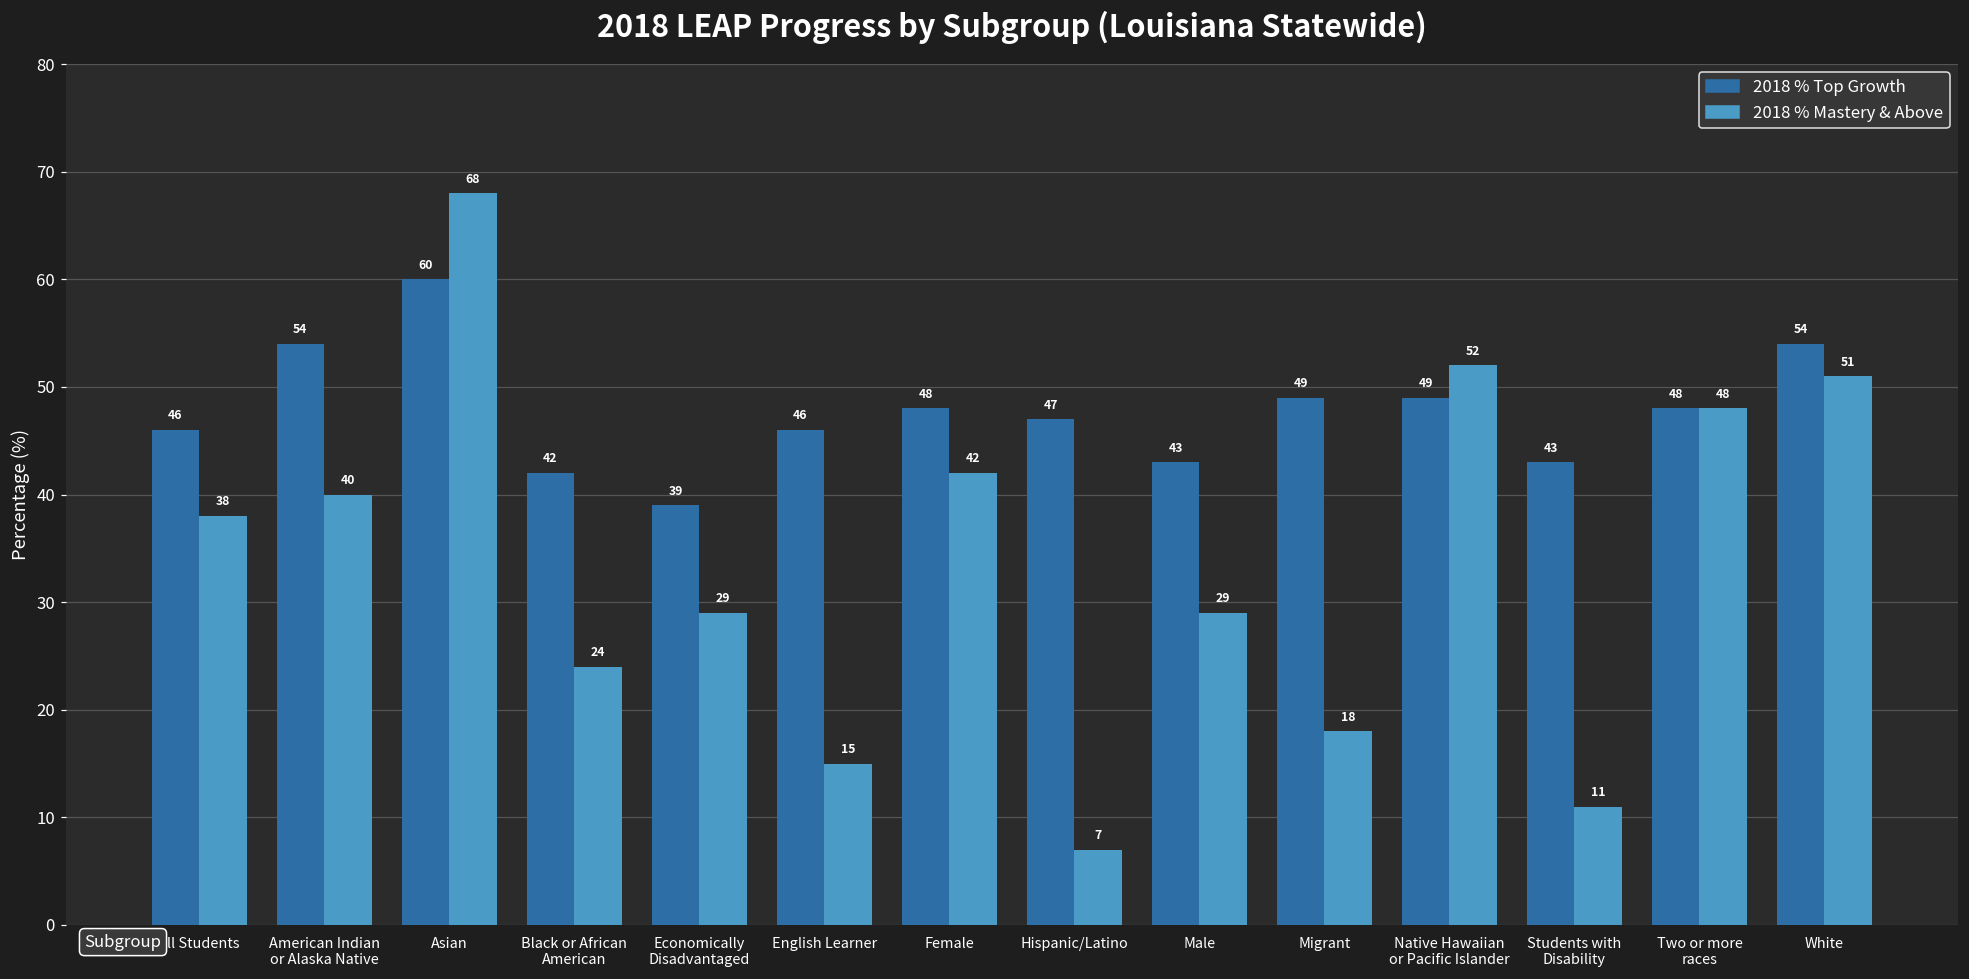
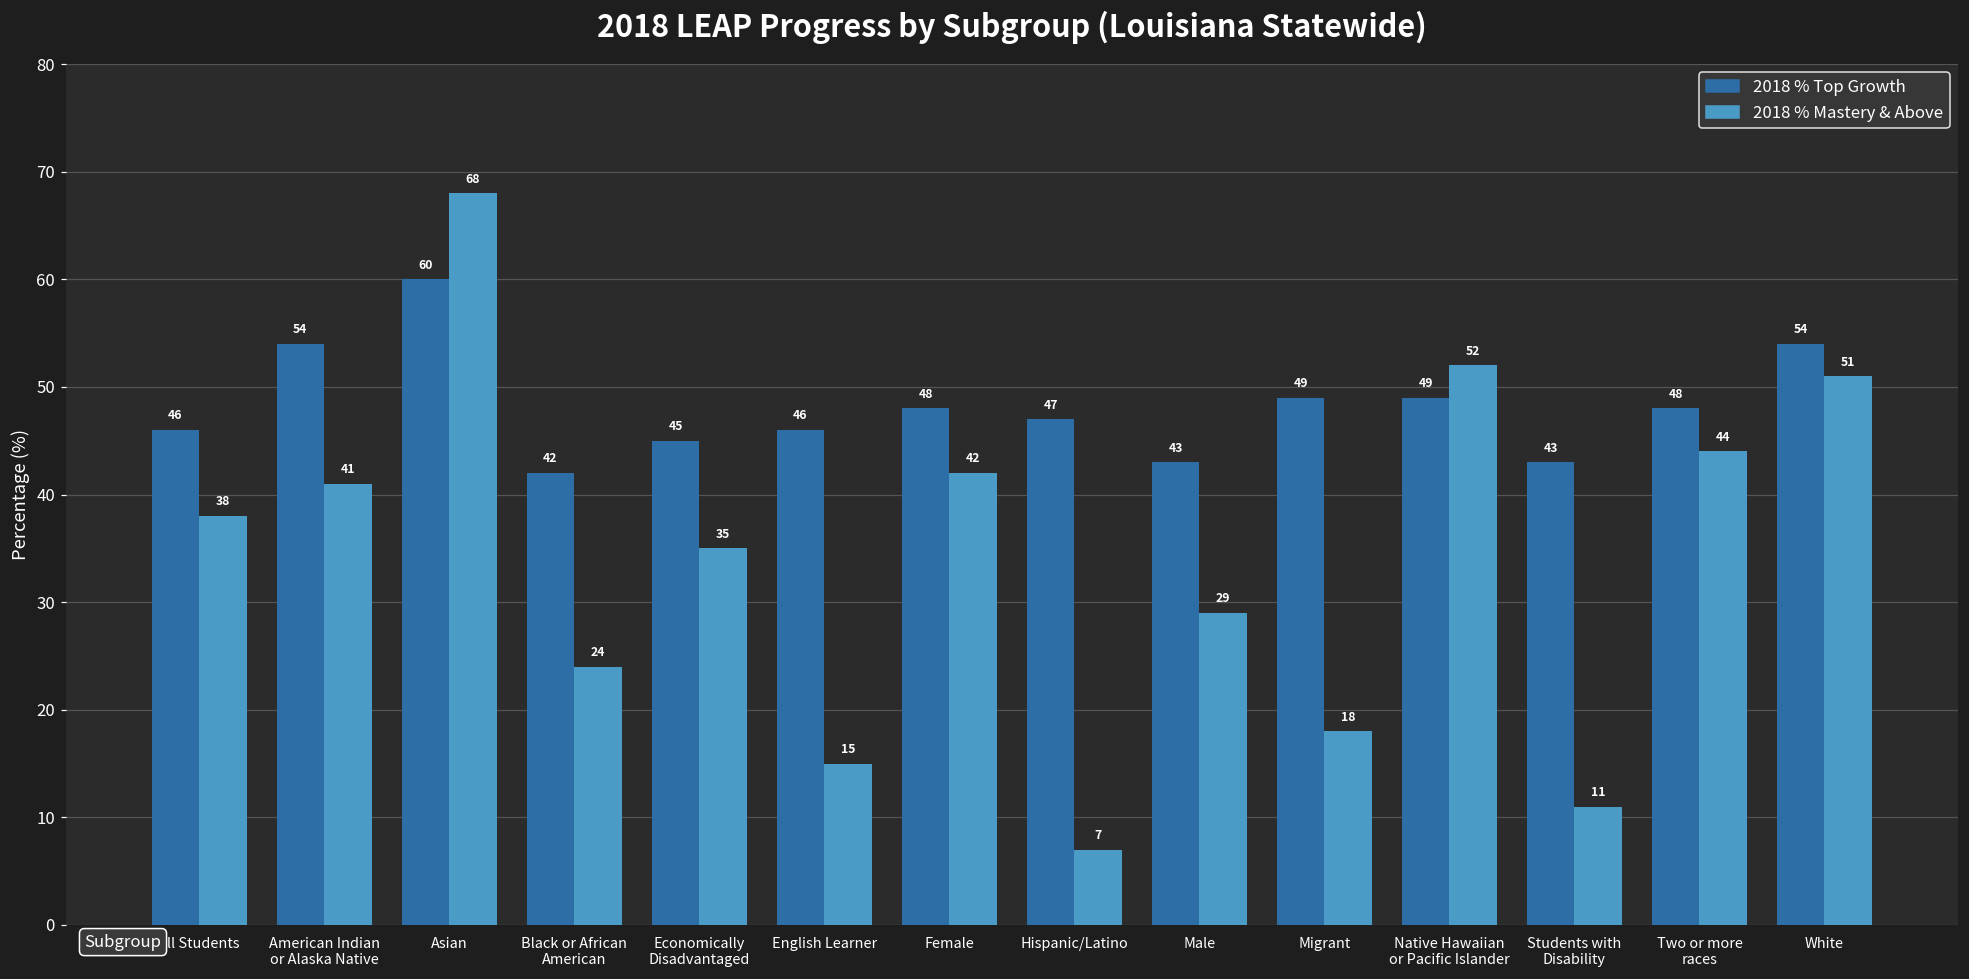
2018 % Mastery & Above, American Indian or Alaska Native: 40 -> 41
2018 % Top Growth, Economically Disadvantaged: 39 -> 45
2018 % Mastery & Above, Economically Disadvantaged: 29 -> 35
2018 % Mastery & Above, Two or more races: 48 -> 44
